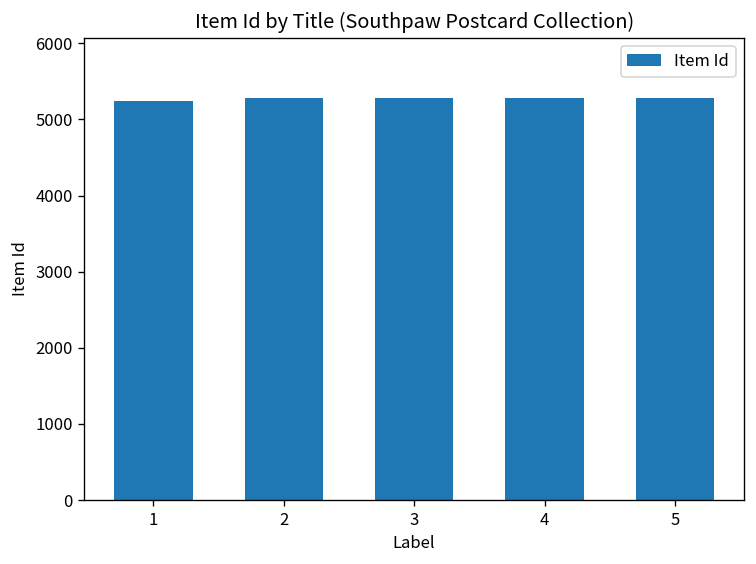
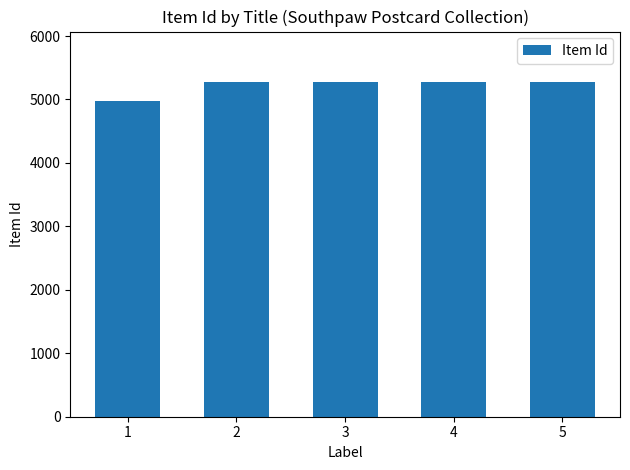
1: 5200 -> 5000
